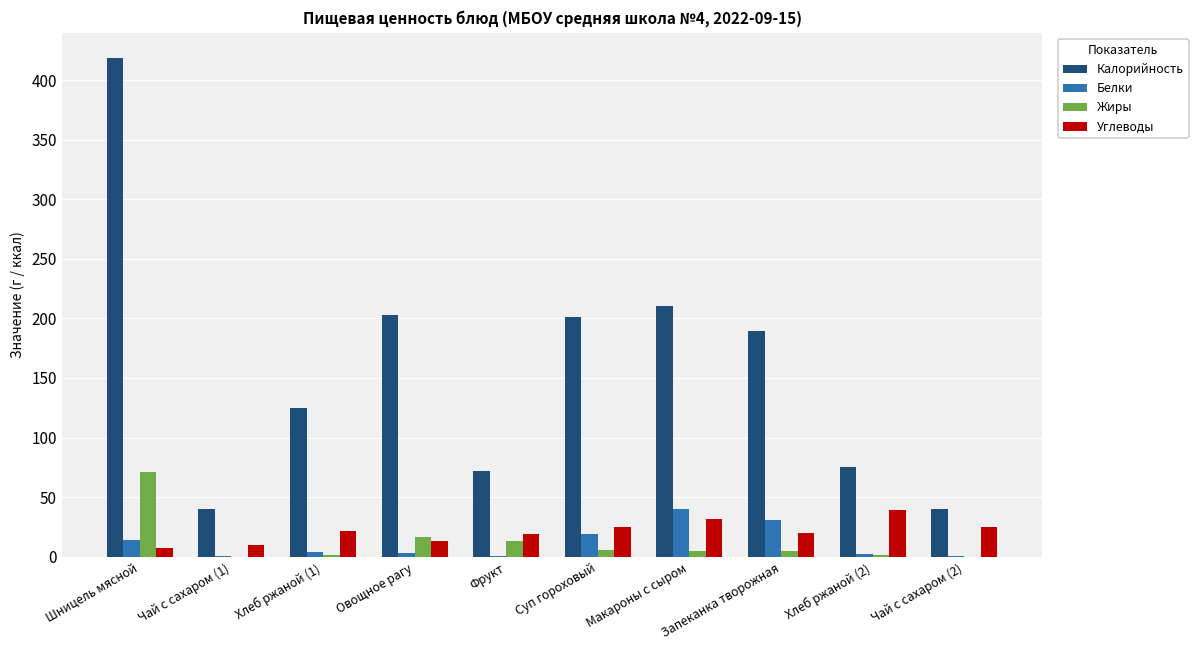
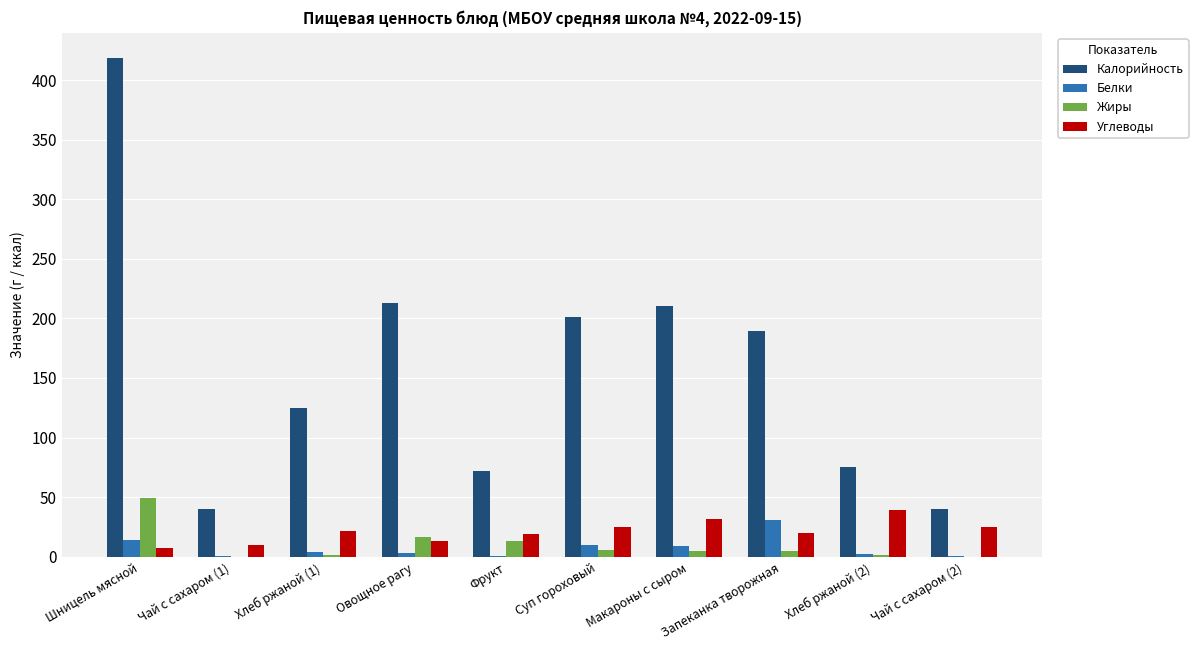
Жиры, Шницель мясной: 71 -> 49
Калорийность, Овощное рагу: 203 -> 213
Белки, Суп гороховый: 19 -> 10
Белки, Макароны с сыром: 40 -> 9
